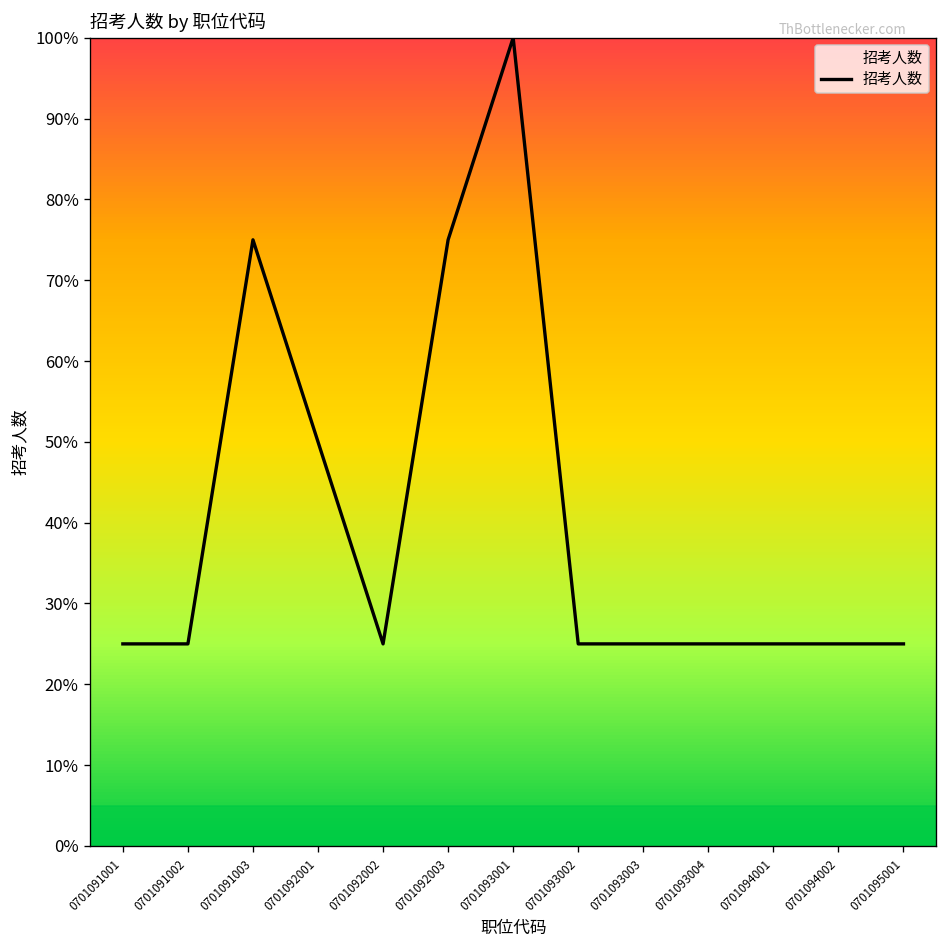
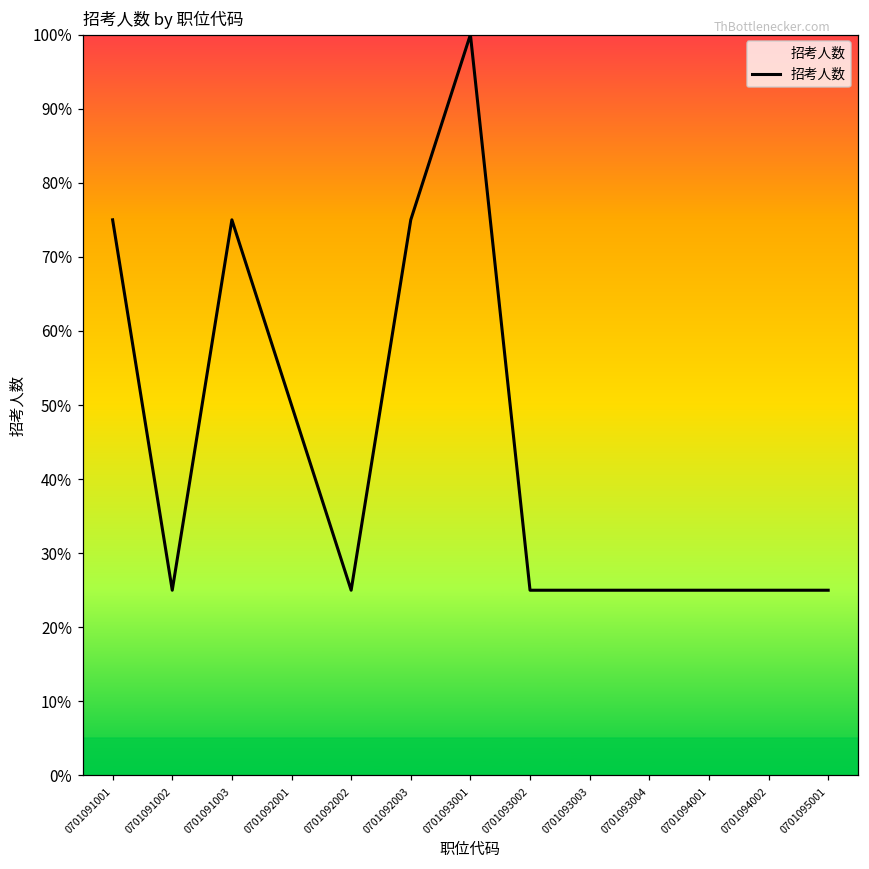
0701091001: 25% -> 75%
